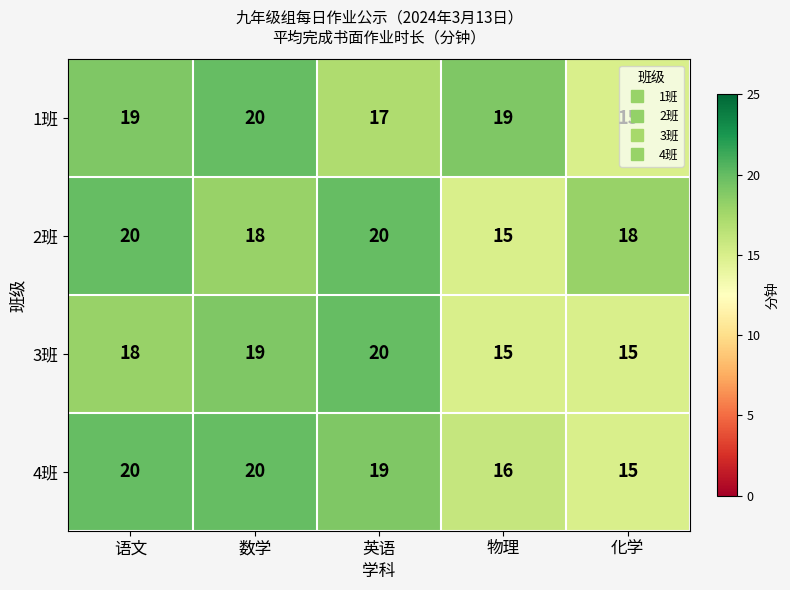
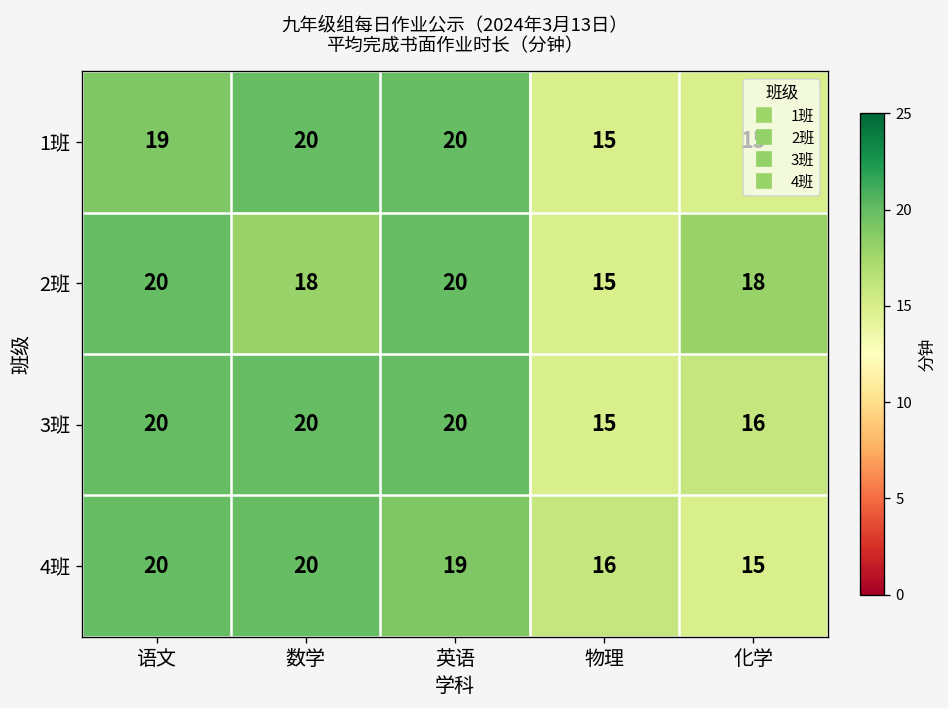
1班, 英语: 17 -> 20
1班, 物理: 19 -> 15
3班, 语文: 18 -> 20
3班, 数学: 19 -> 20
3班, 化学: 15 -> 16
